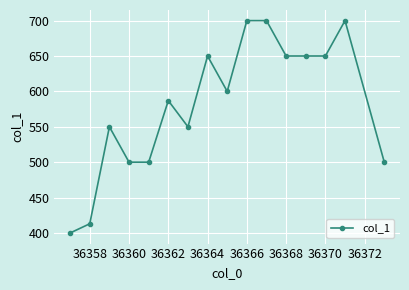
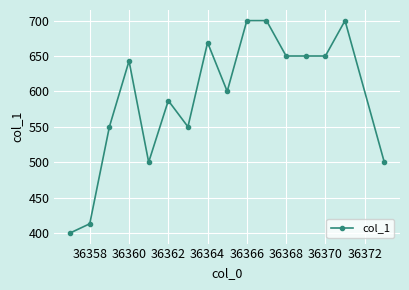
36360: 500 -> 640
36364: 650 -> 670
